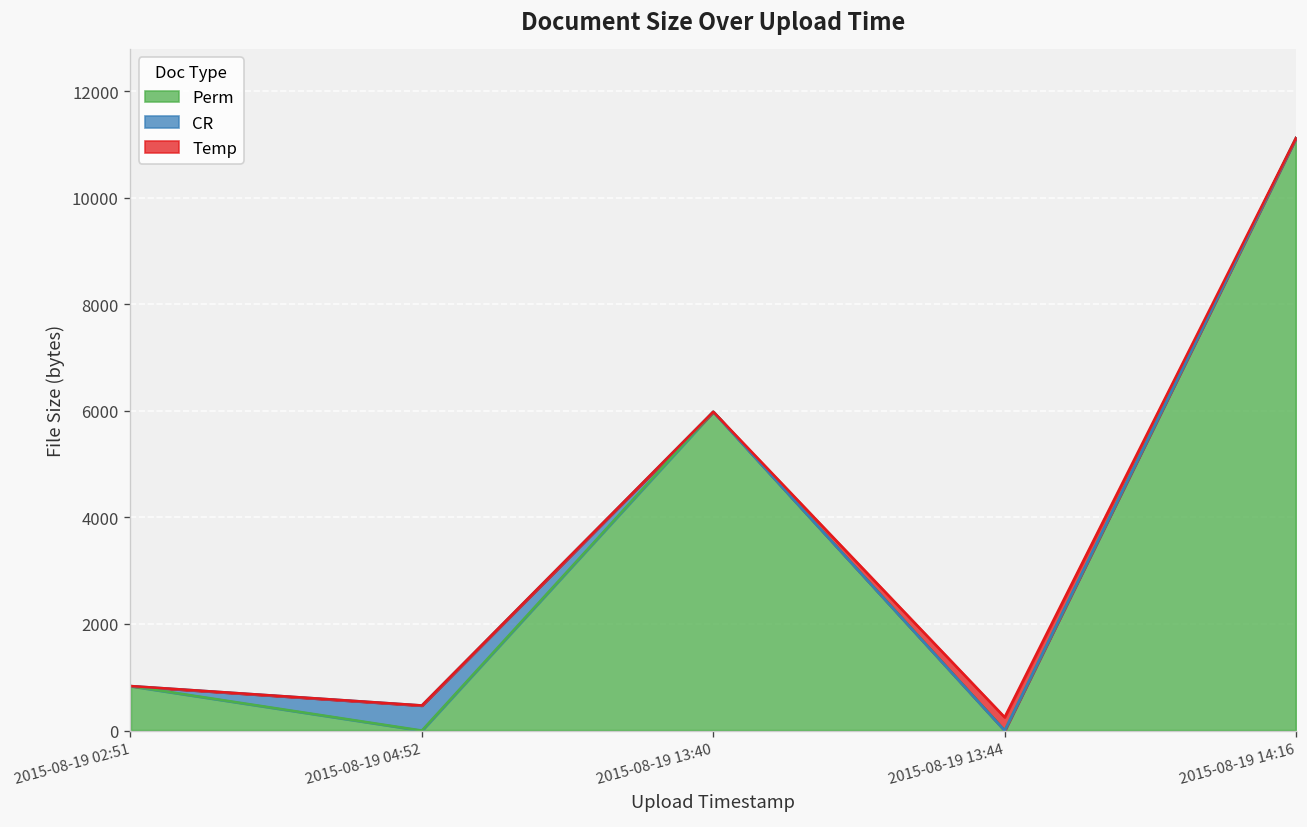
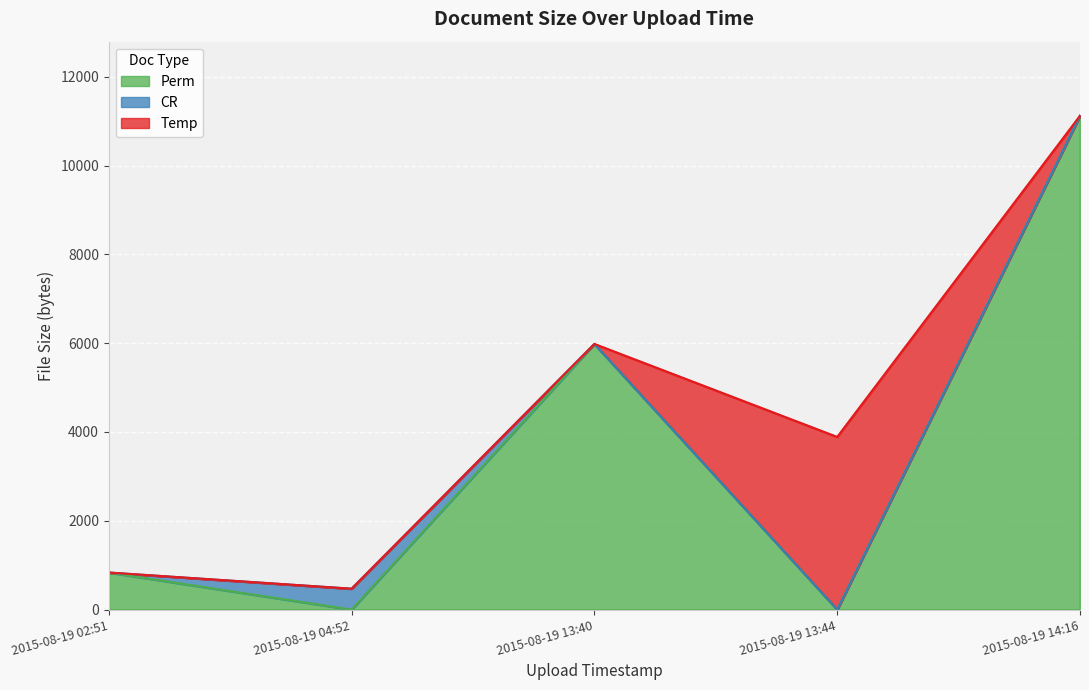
Temp, 2015-08-19 13:44: 300 -> 3900
